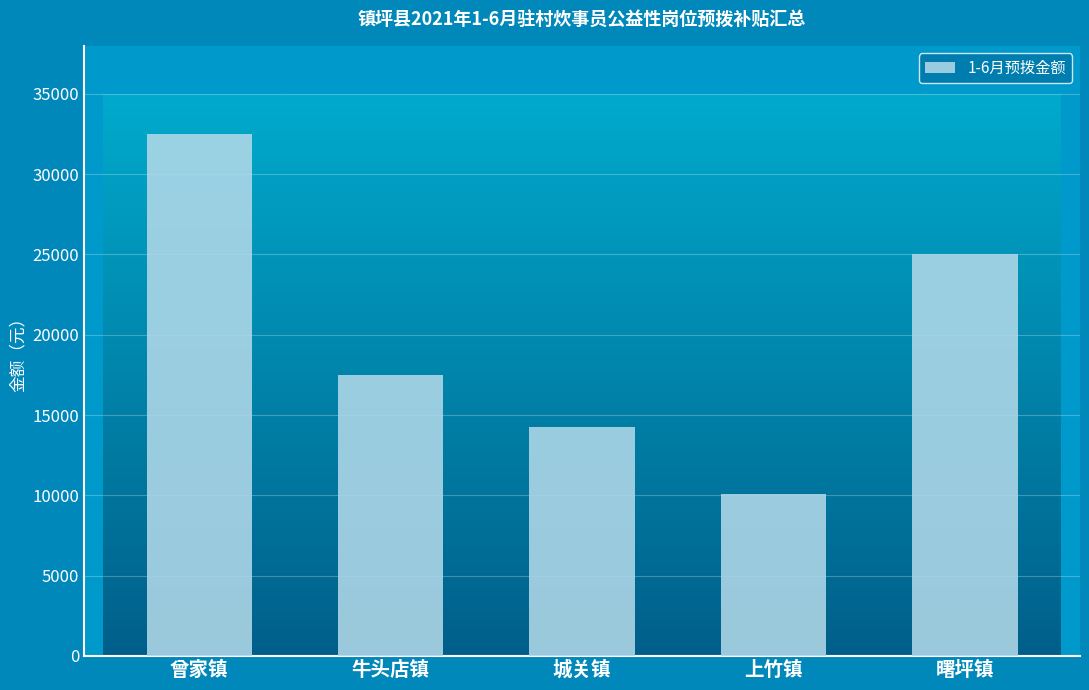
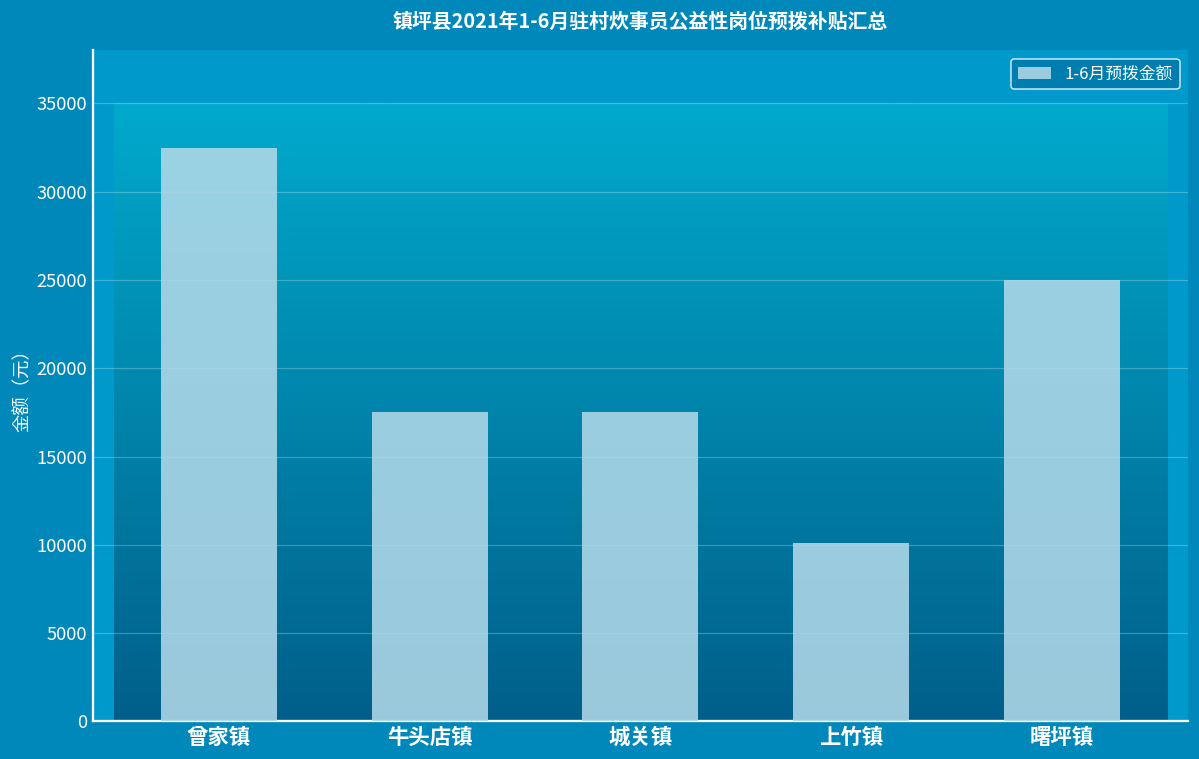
城关镇: 14200 -> 17500
